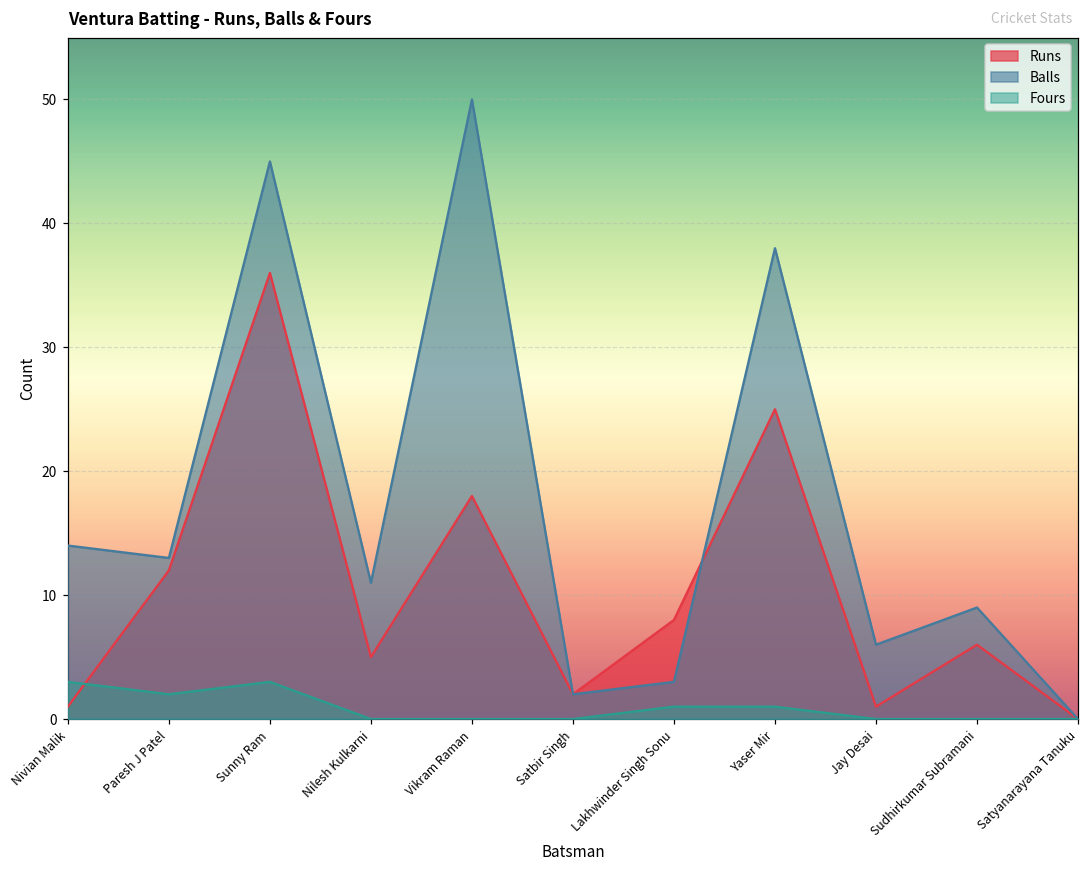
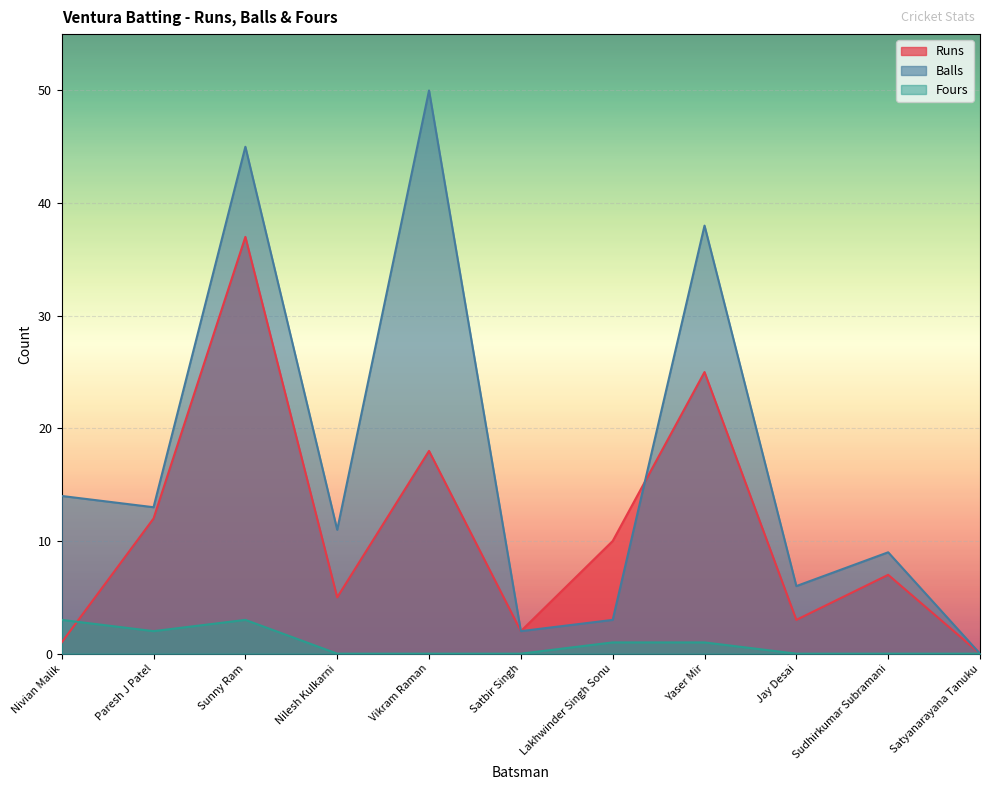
Runs, Sunny Ram: 36 -> 37
Runs, Lakhwinder Singh Sonu: 8 -> 10
Runs, Jay Desai: 1 -> 3
Runs, Sudhirkumar Subramani: 6 -> 7
